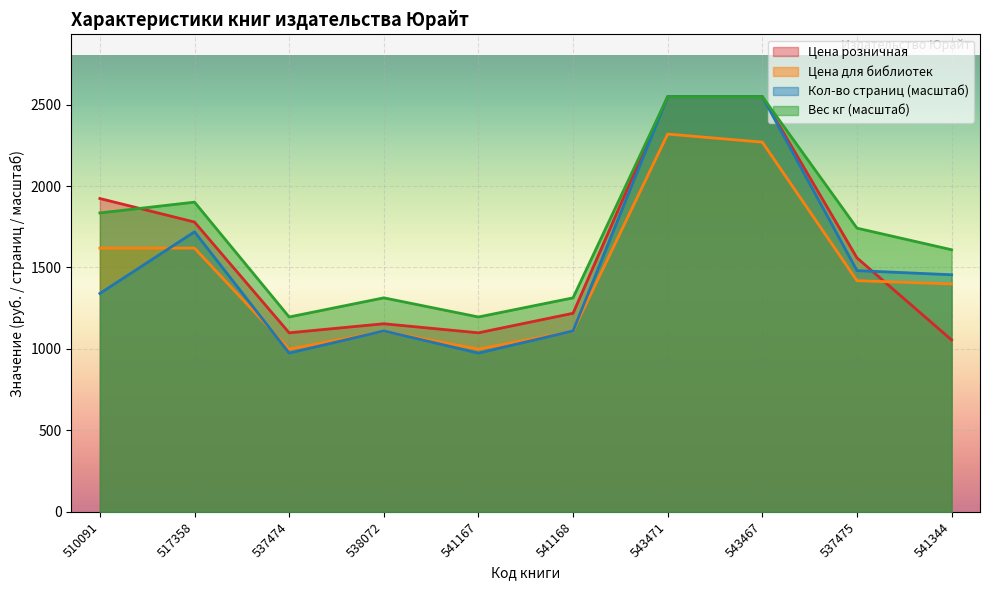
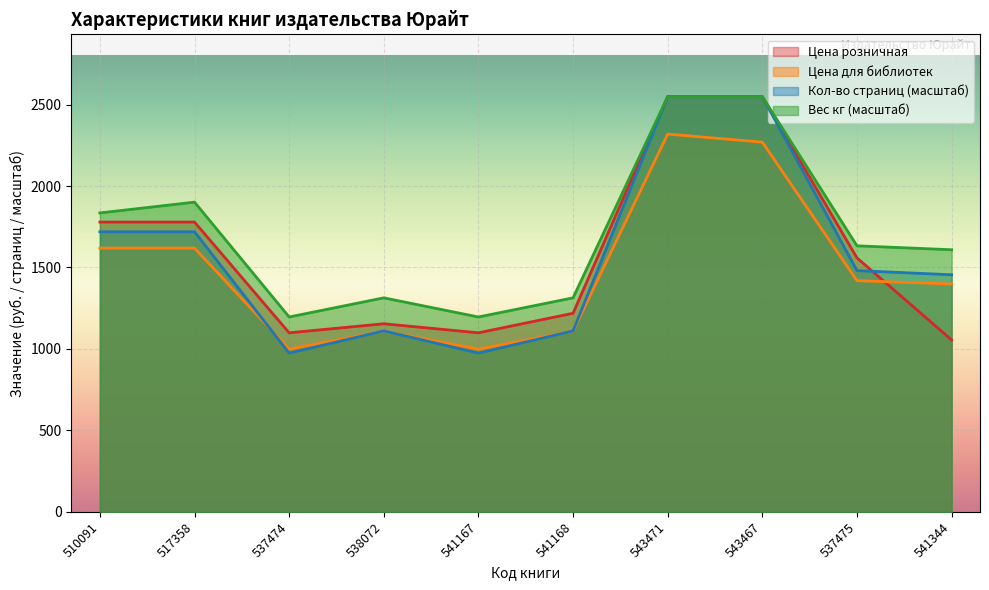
Цена розничная, 510091: 1920 -> 1780
Кол-во страниц (масштаб), 510091: 1340 -> 1720
Вес кг (масштаб), 537475: 1740 -> 1630
